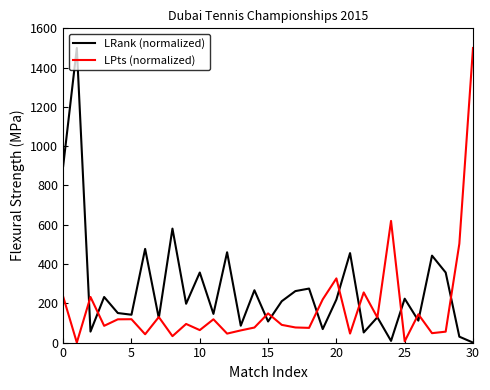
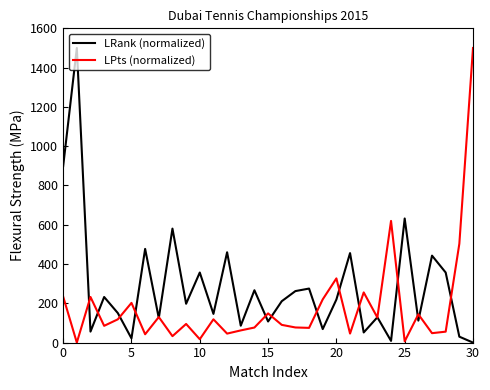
LRank (normalized), 5: 140 -> 20
LPts (normalized), 5: 120 -> 200
LPts (normalized), 10: 60 -> 20
LRank (normalized), 25: 220 -> 630
